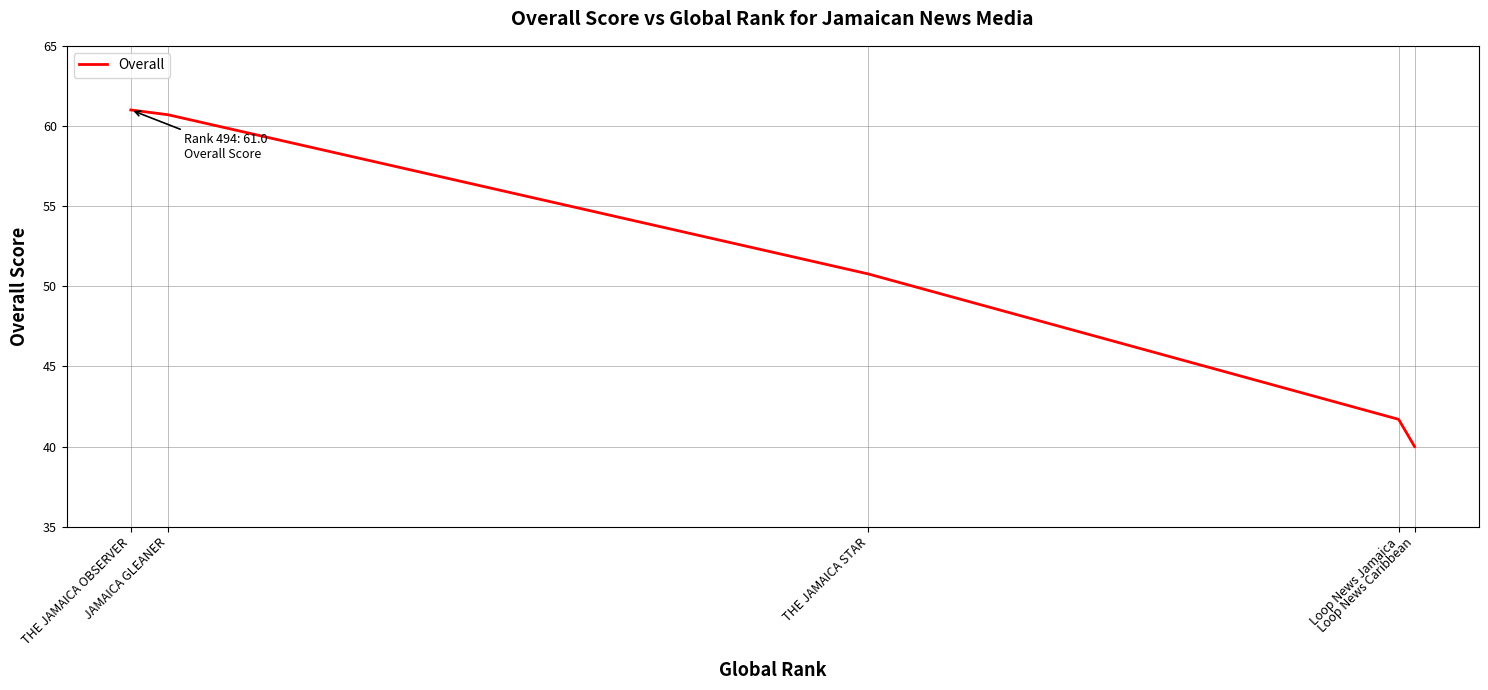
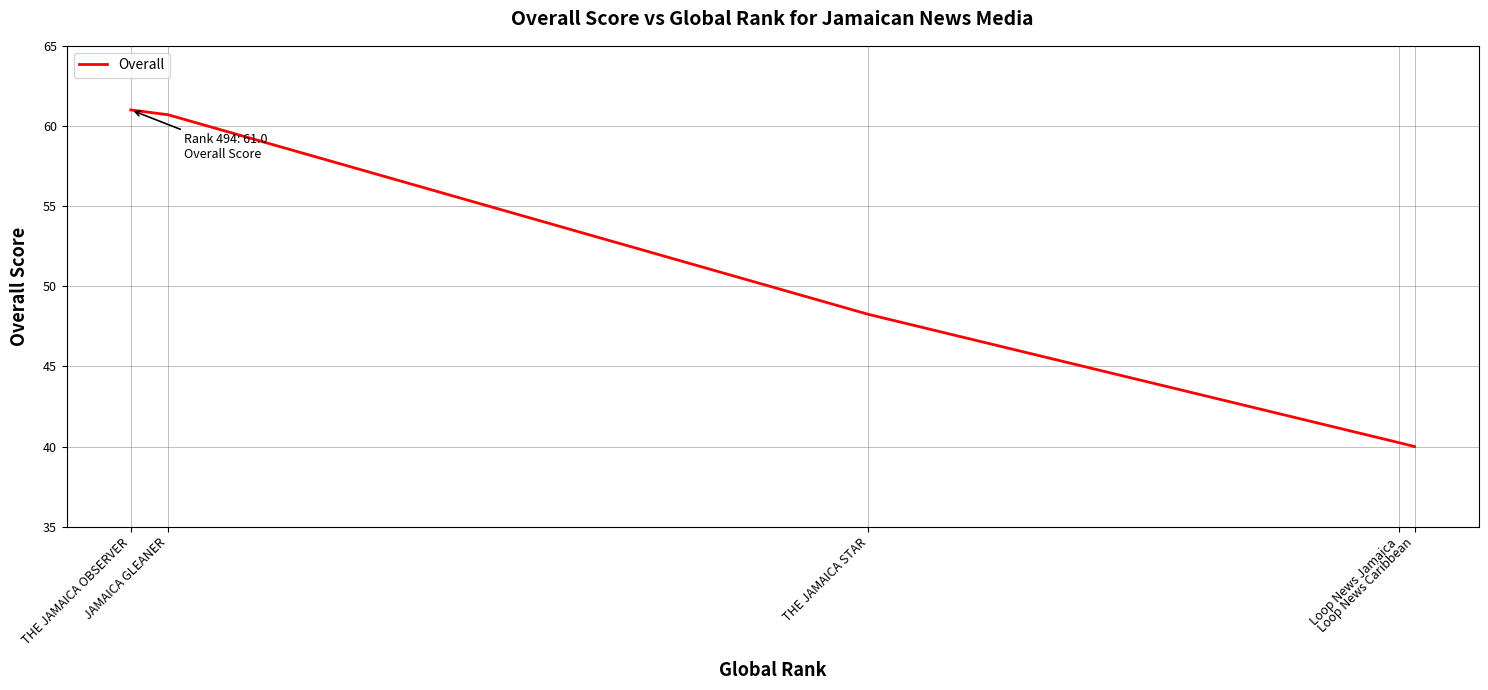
THE JAMAICA STAR: 50.8 -> 48.3
Loop News Jamaica: 41.7 -> 40.3
